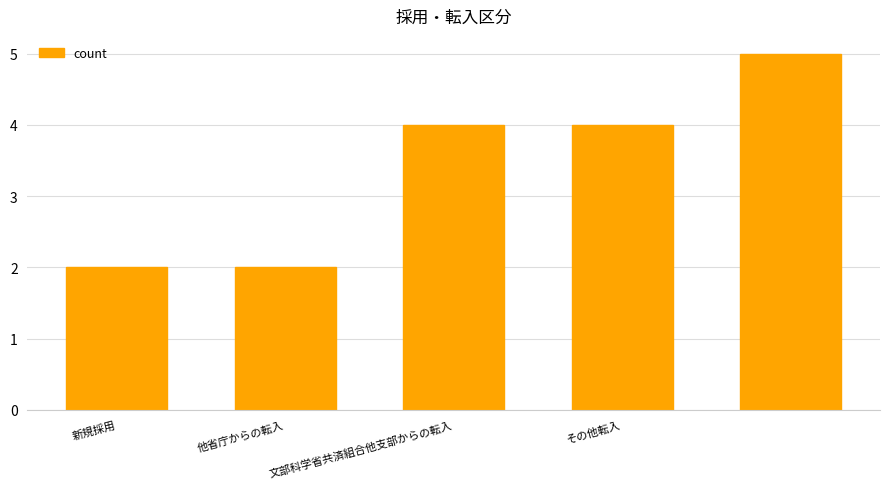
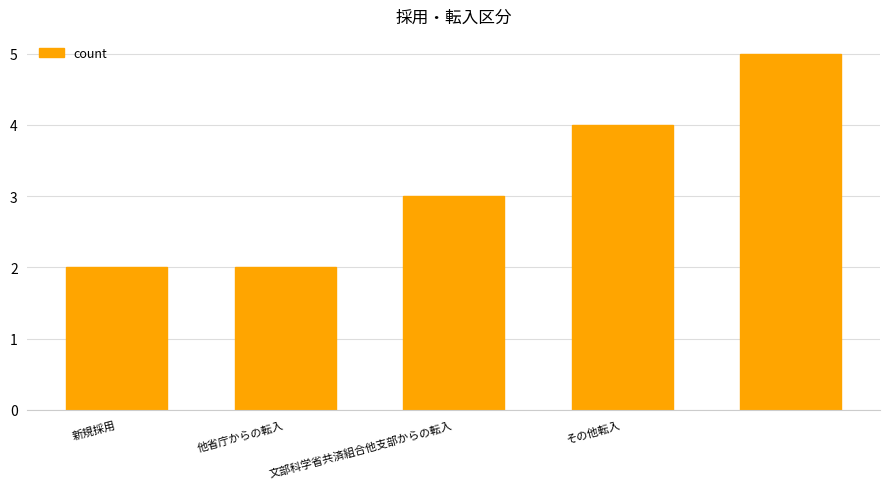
文部科学省共済組合他支部からの転入: 4 -> 3
